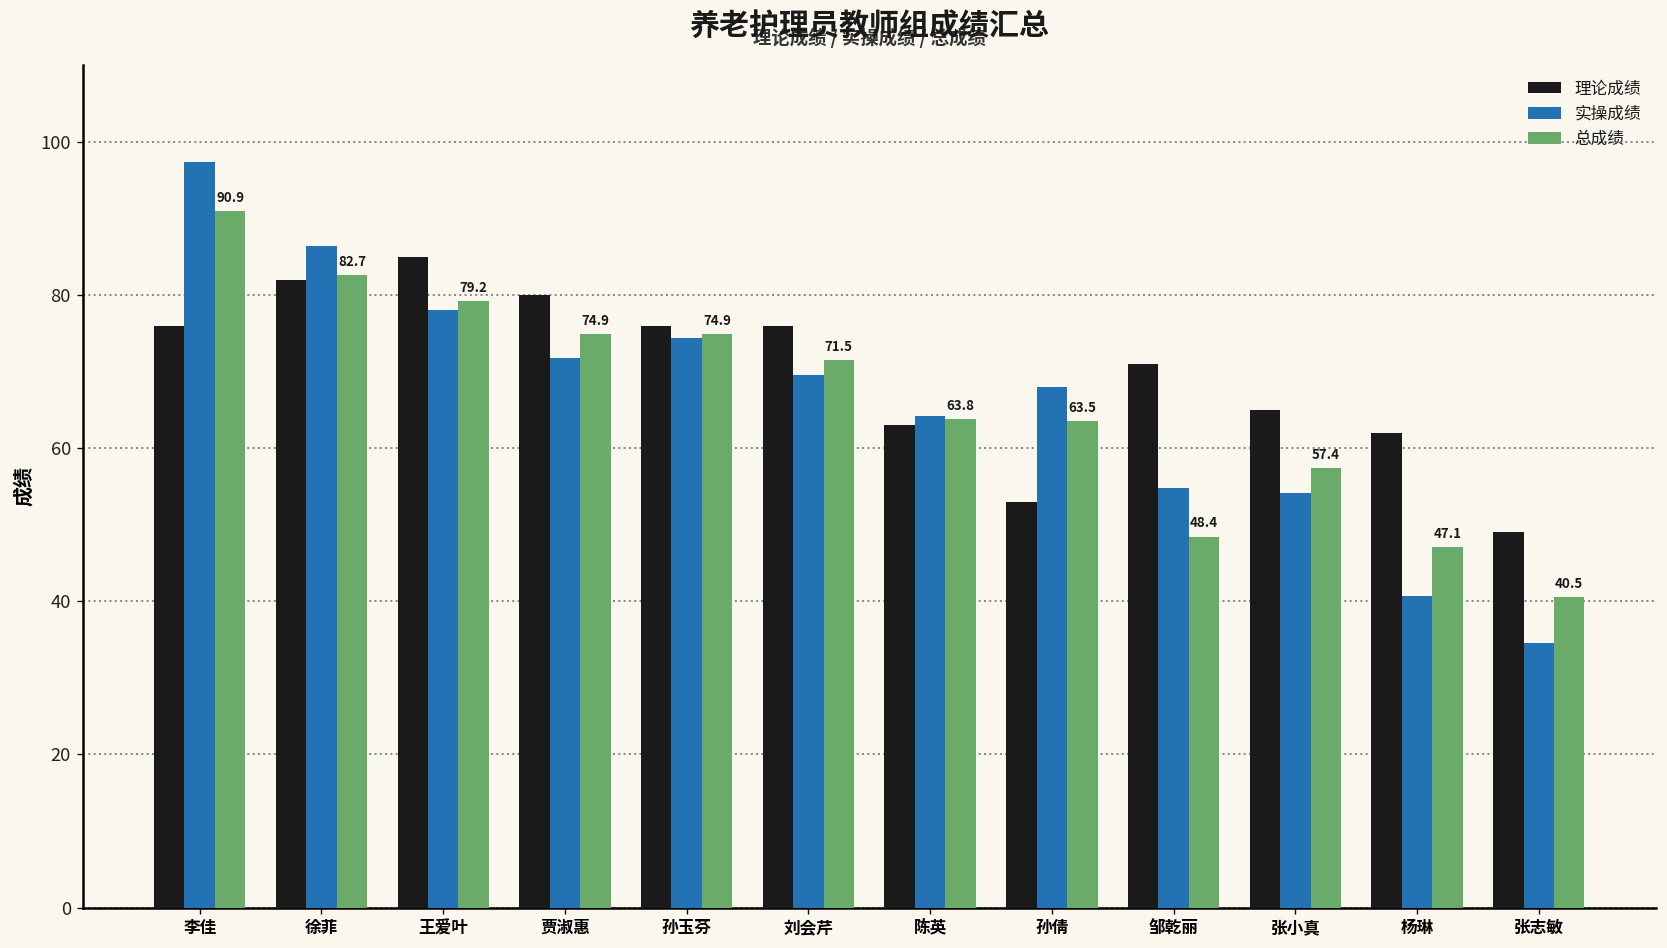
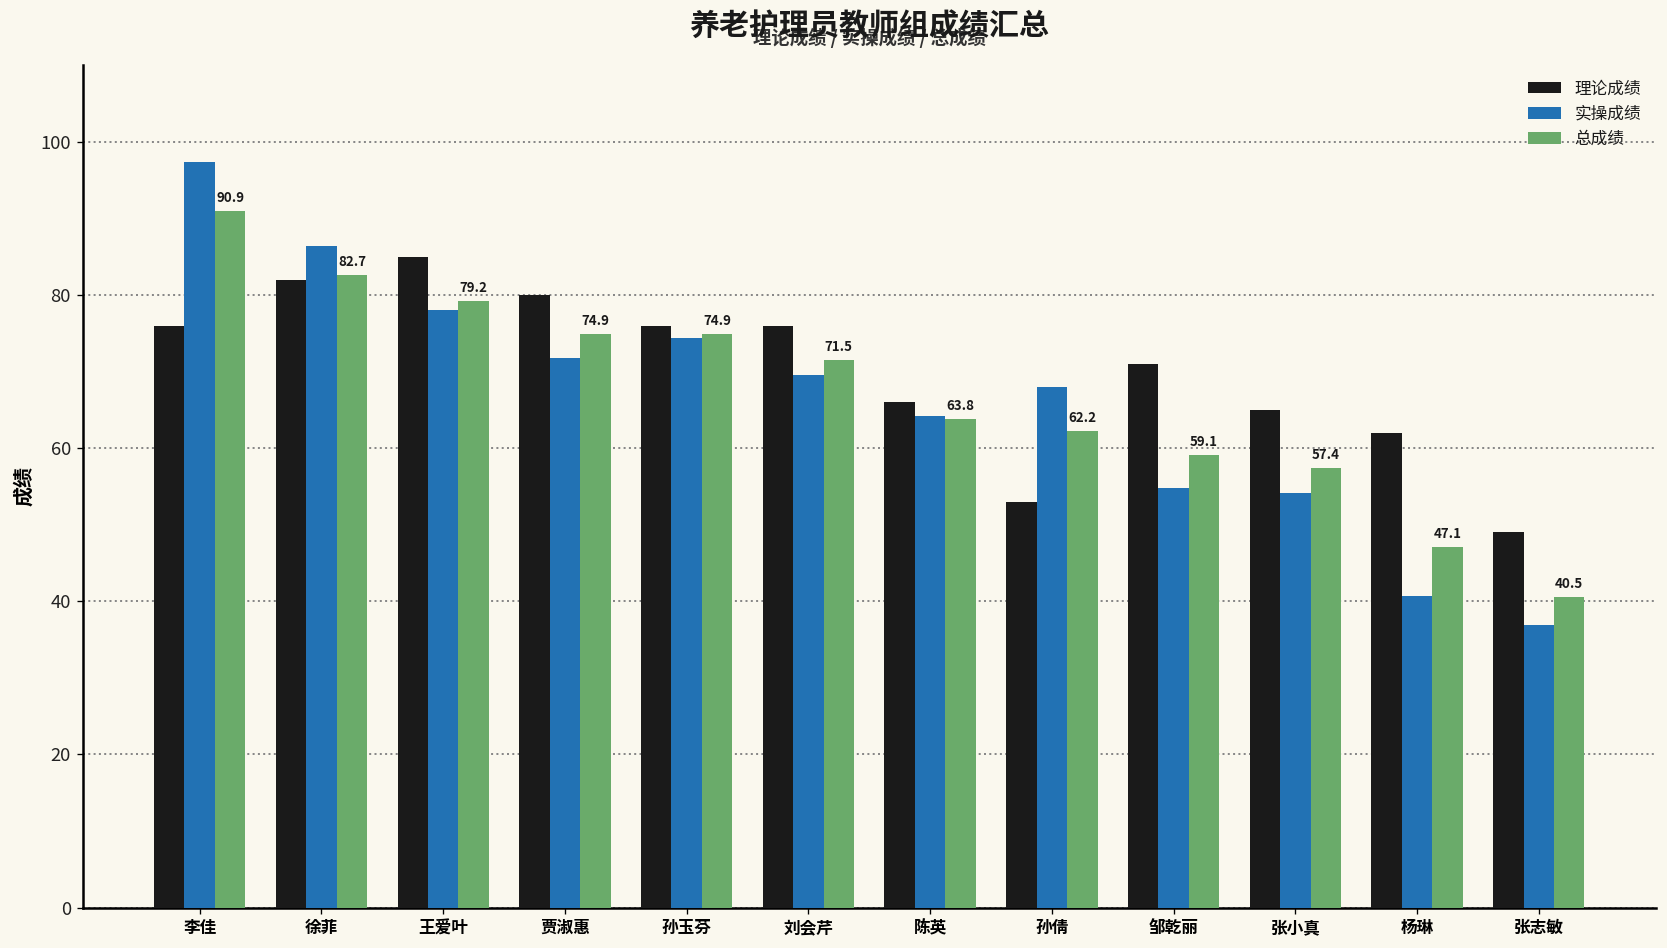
理论成绩, 陈英: 63 -> 66
总成绩, 孙倩: 63.5 -> 62.2
总成绩, 邹乾丽: 48.4 -> 59.1
实操成绩, 张志敏: 35 -> 37
